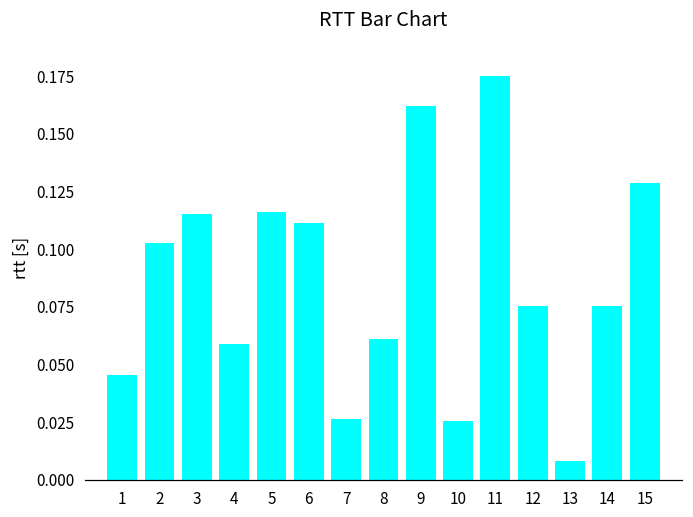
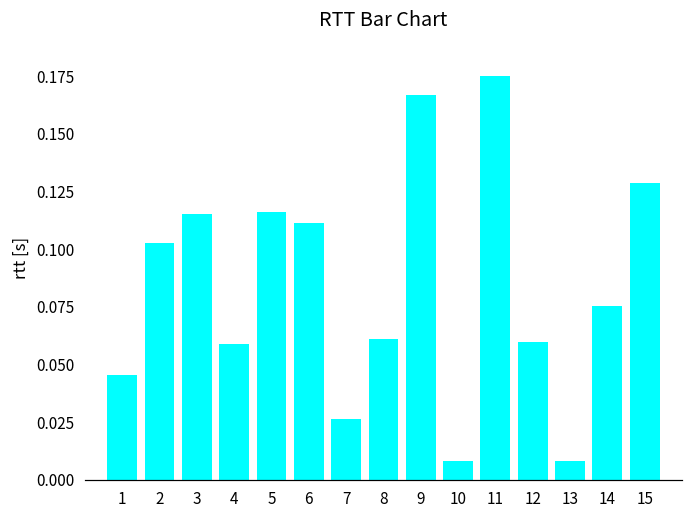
9: 0.162 -> 0.167
10: 0.026 -> 0.008
12: 0.075 -> 0.060
